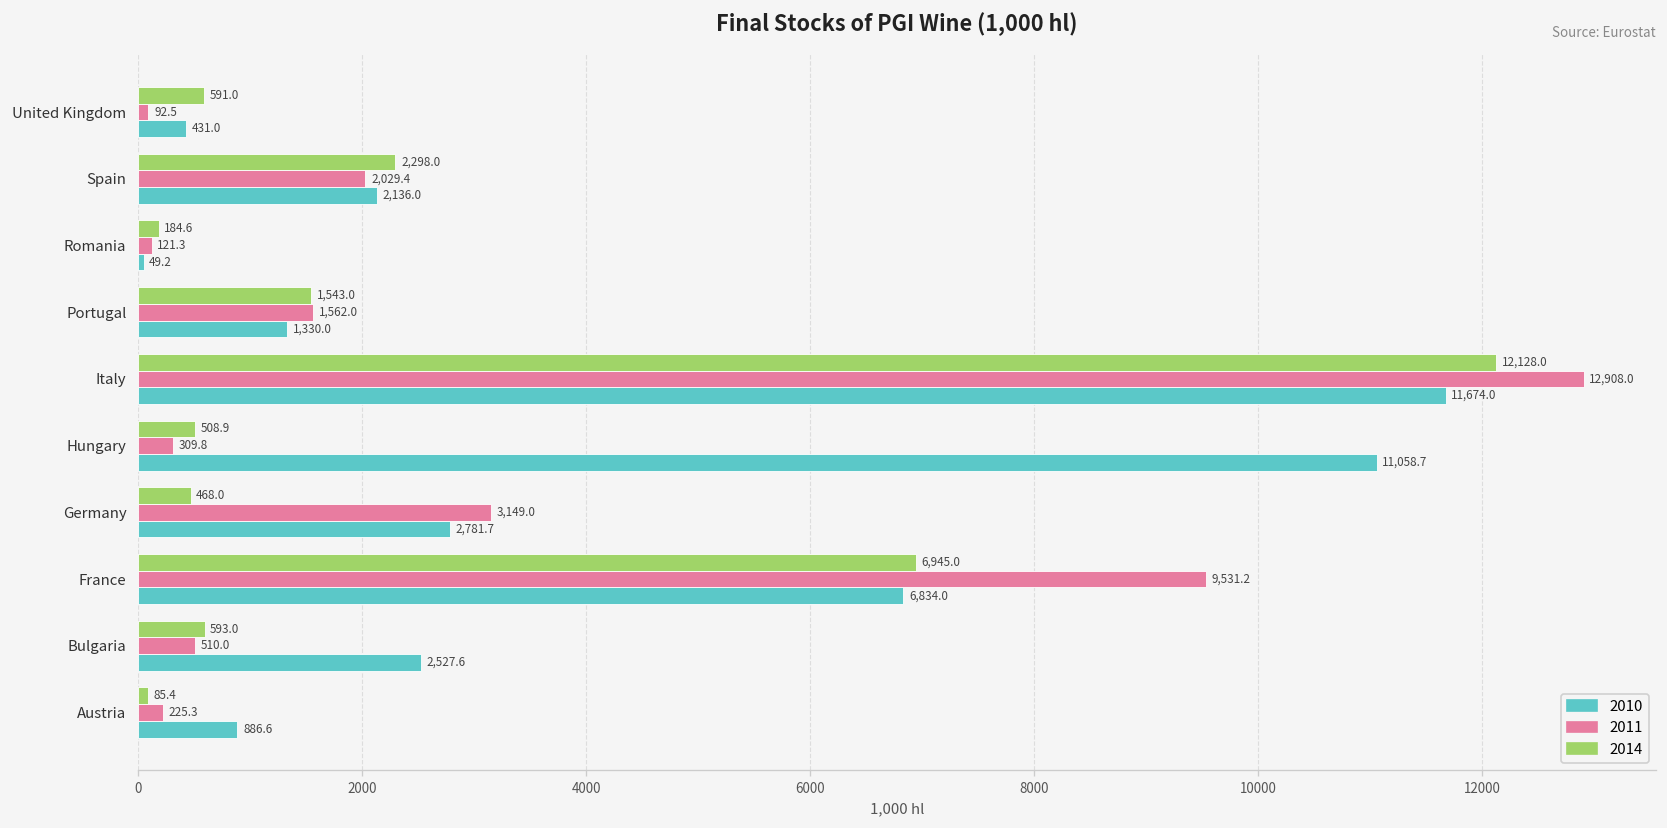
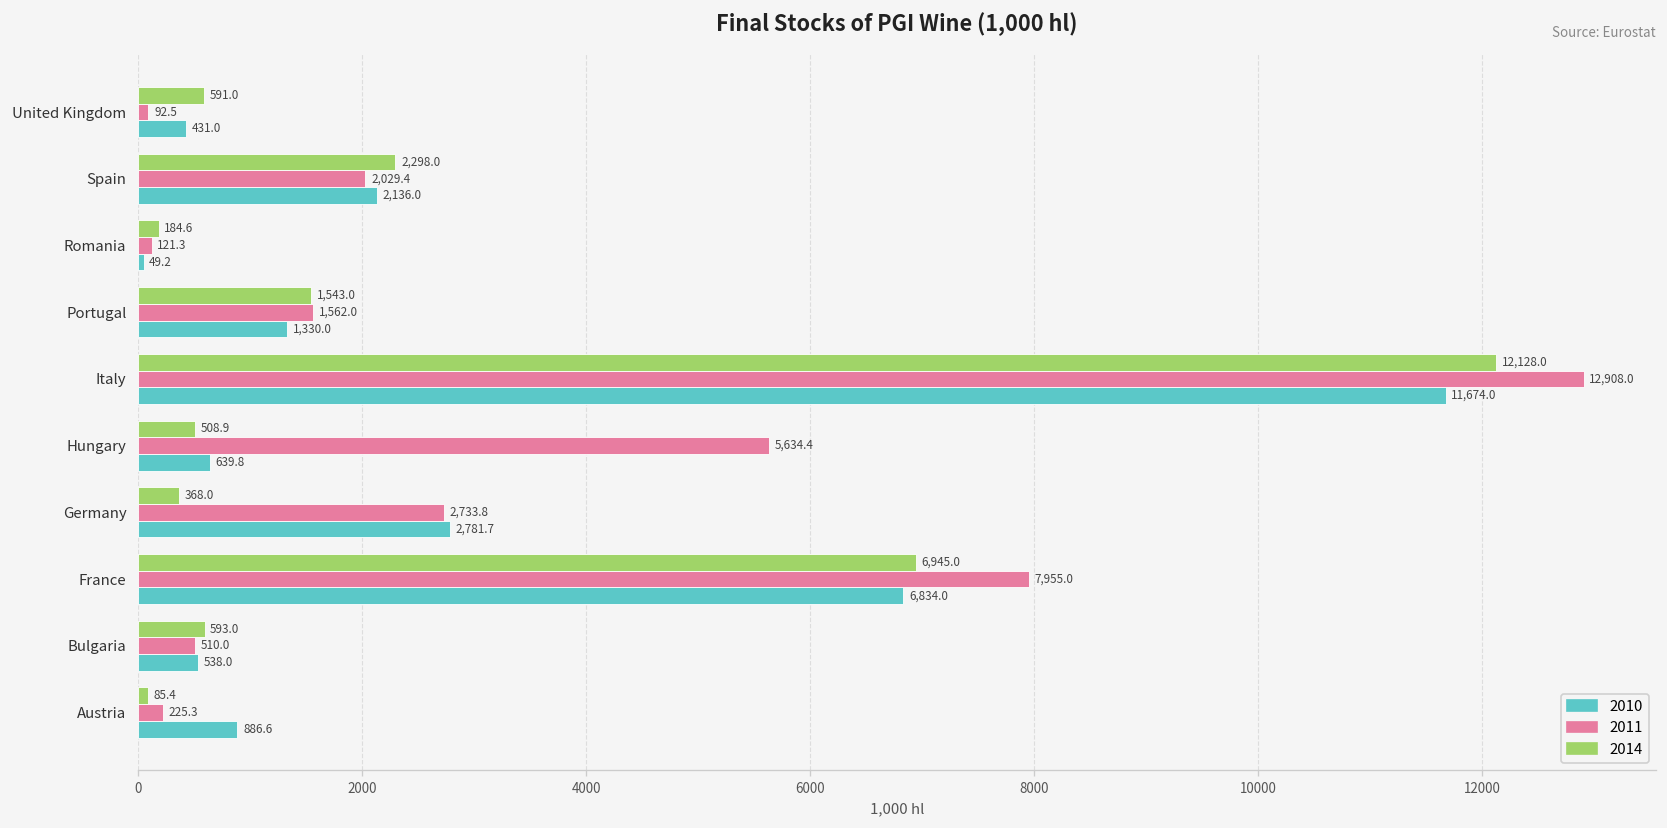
2011, Hungary: 309.8 -> 5,634.4
2010, Hungary: 11,058.7 -> 639.8
2014, Germany: 468.0 -> 368.0
2011, Germany: 3,149.0 -> 2,733.8
2011, France: 9,531.2 -> 7,955.0
2010, Bulgaria: 2,527.6 -> 538.0
